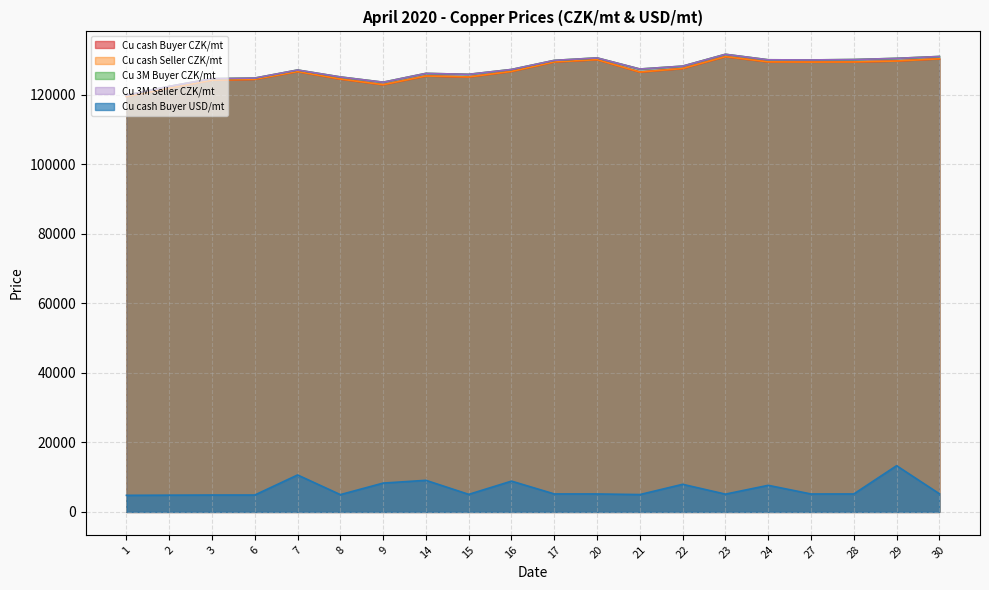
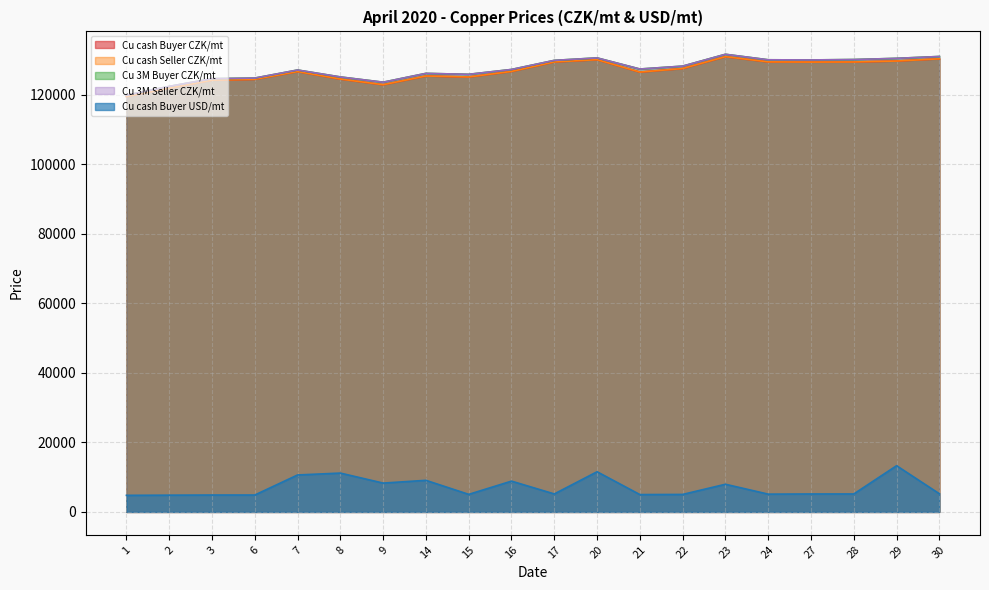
Cu cash Buyer USD/mt, 8: 5000 -> 11000
Cu cash Buyer USD/mt, 20: 5000 -> 12000
Cu cash Buyer USD/mt, 22: 8000 -> 5000
Cu cash Buyer USD/mt, 23: 5000 -> 8000
Cu cash Buyer USD/mt, 24: 8000 -> 5000
